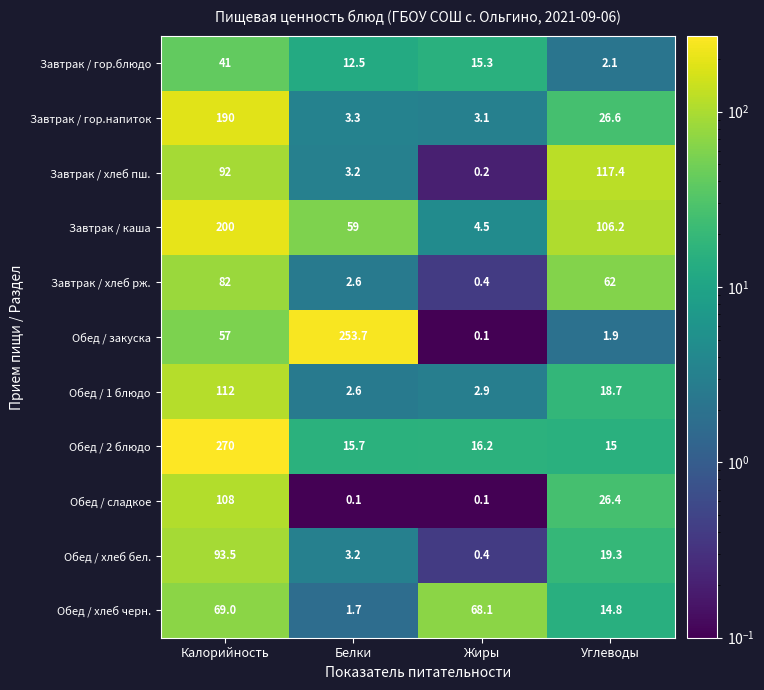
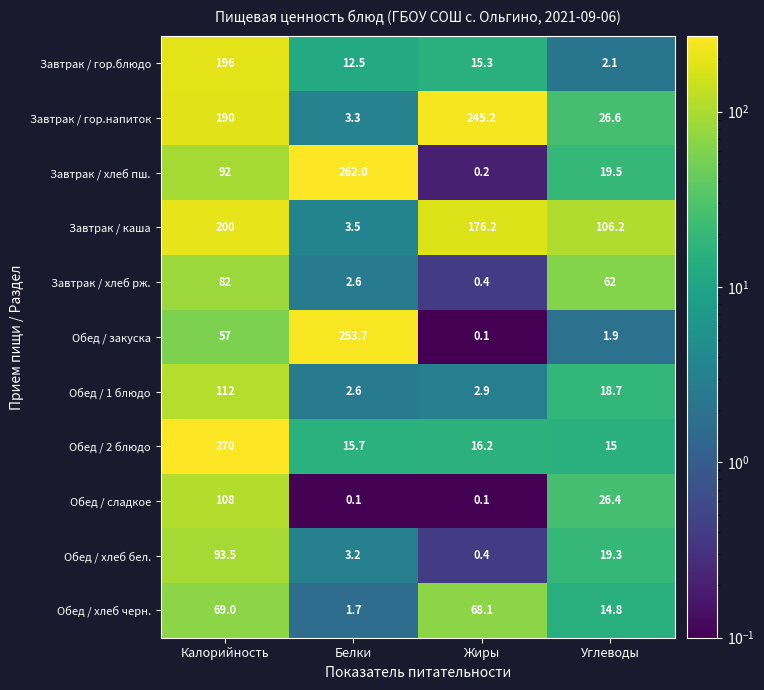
Завтрак / гор.блюдо, Калорийность: 41 -> 196
Завтрак / гор.напиток, Жиры: 3.1 -> 245.2
Завтрак / хлеб пш., Белки: 3.2 -> 262.0
Завтрак / хлеб пш., Углеводы: 117.4 -> 19.5
Завтрак / каша, Белки: 59 -> 3.5
Завтрак / каша, Жиры: 4.5 -> 176.2
